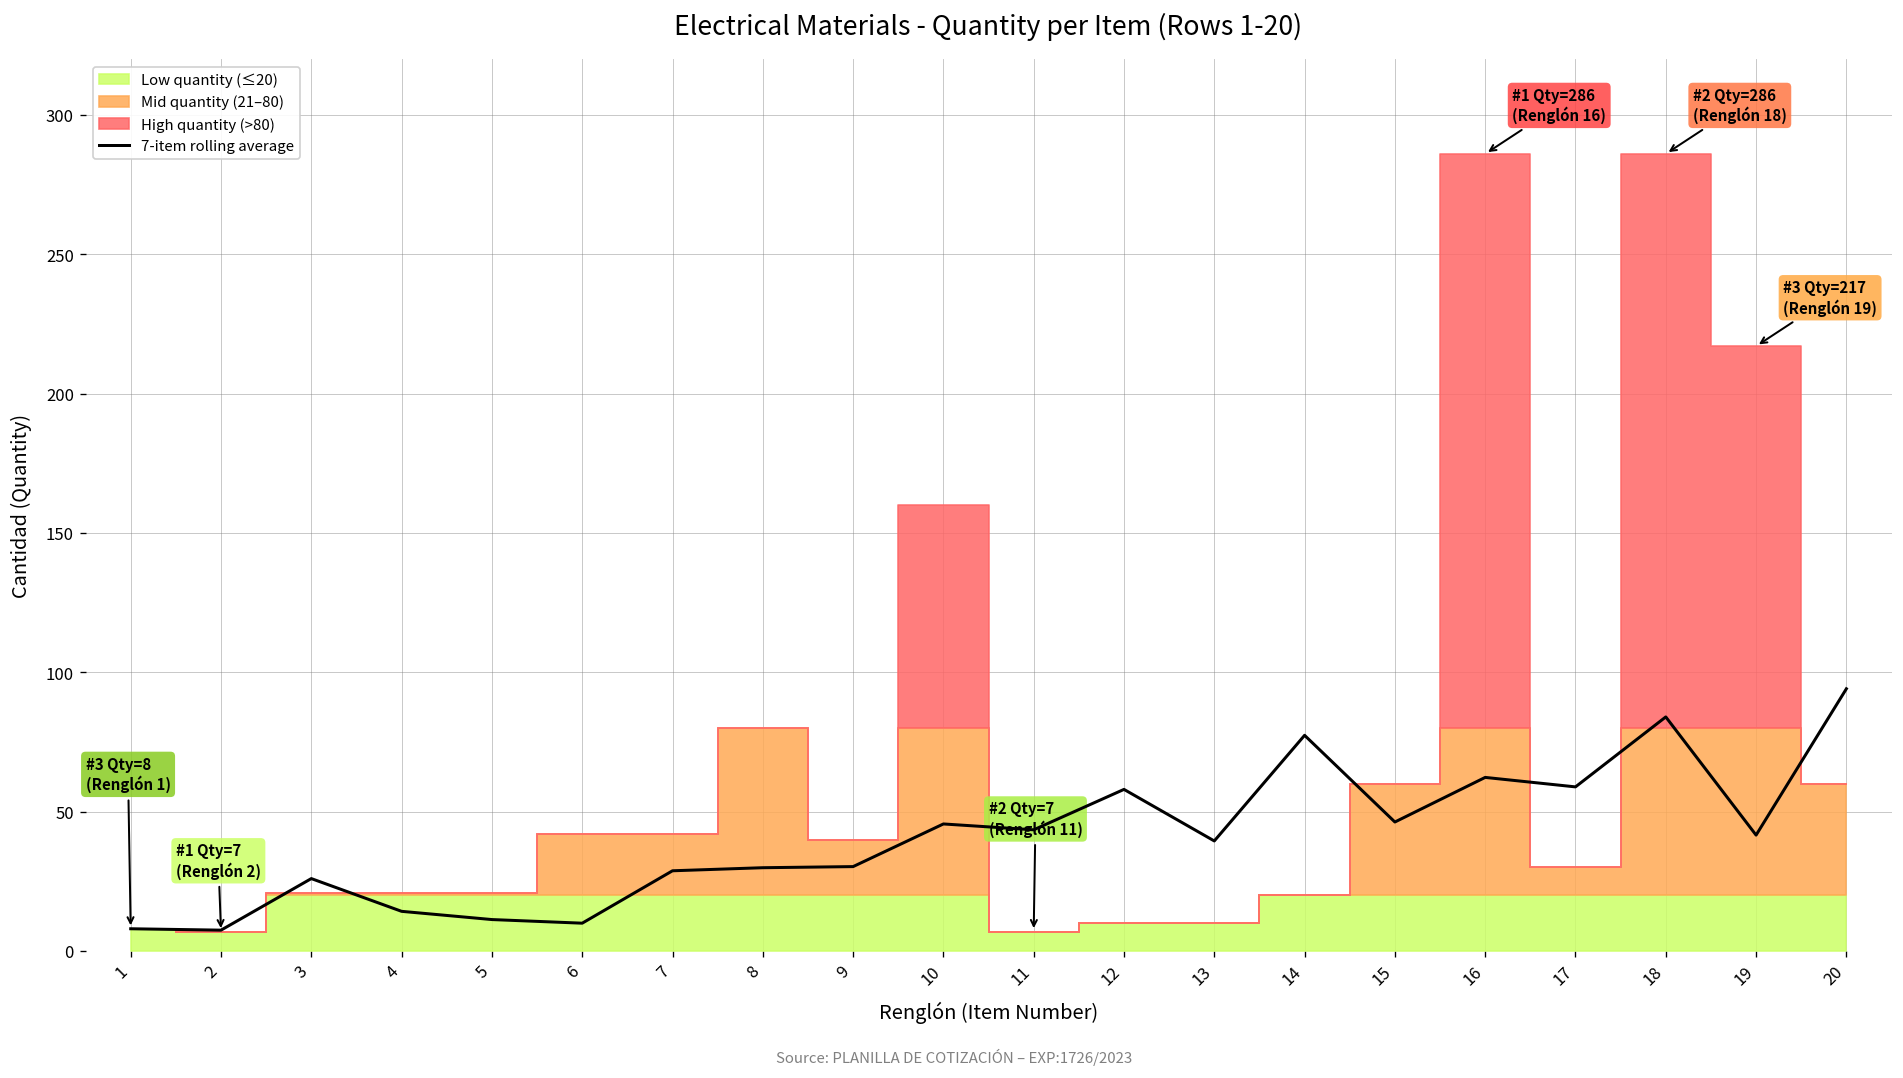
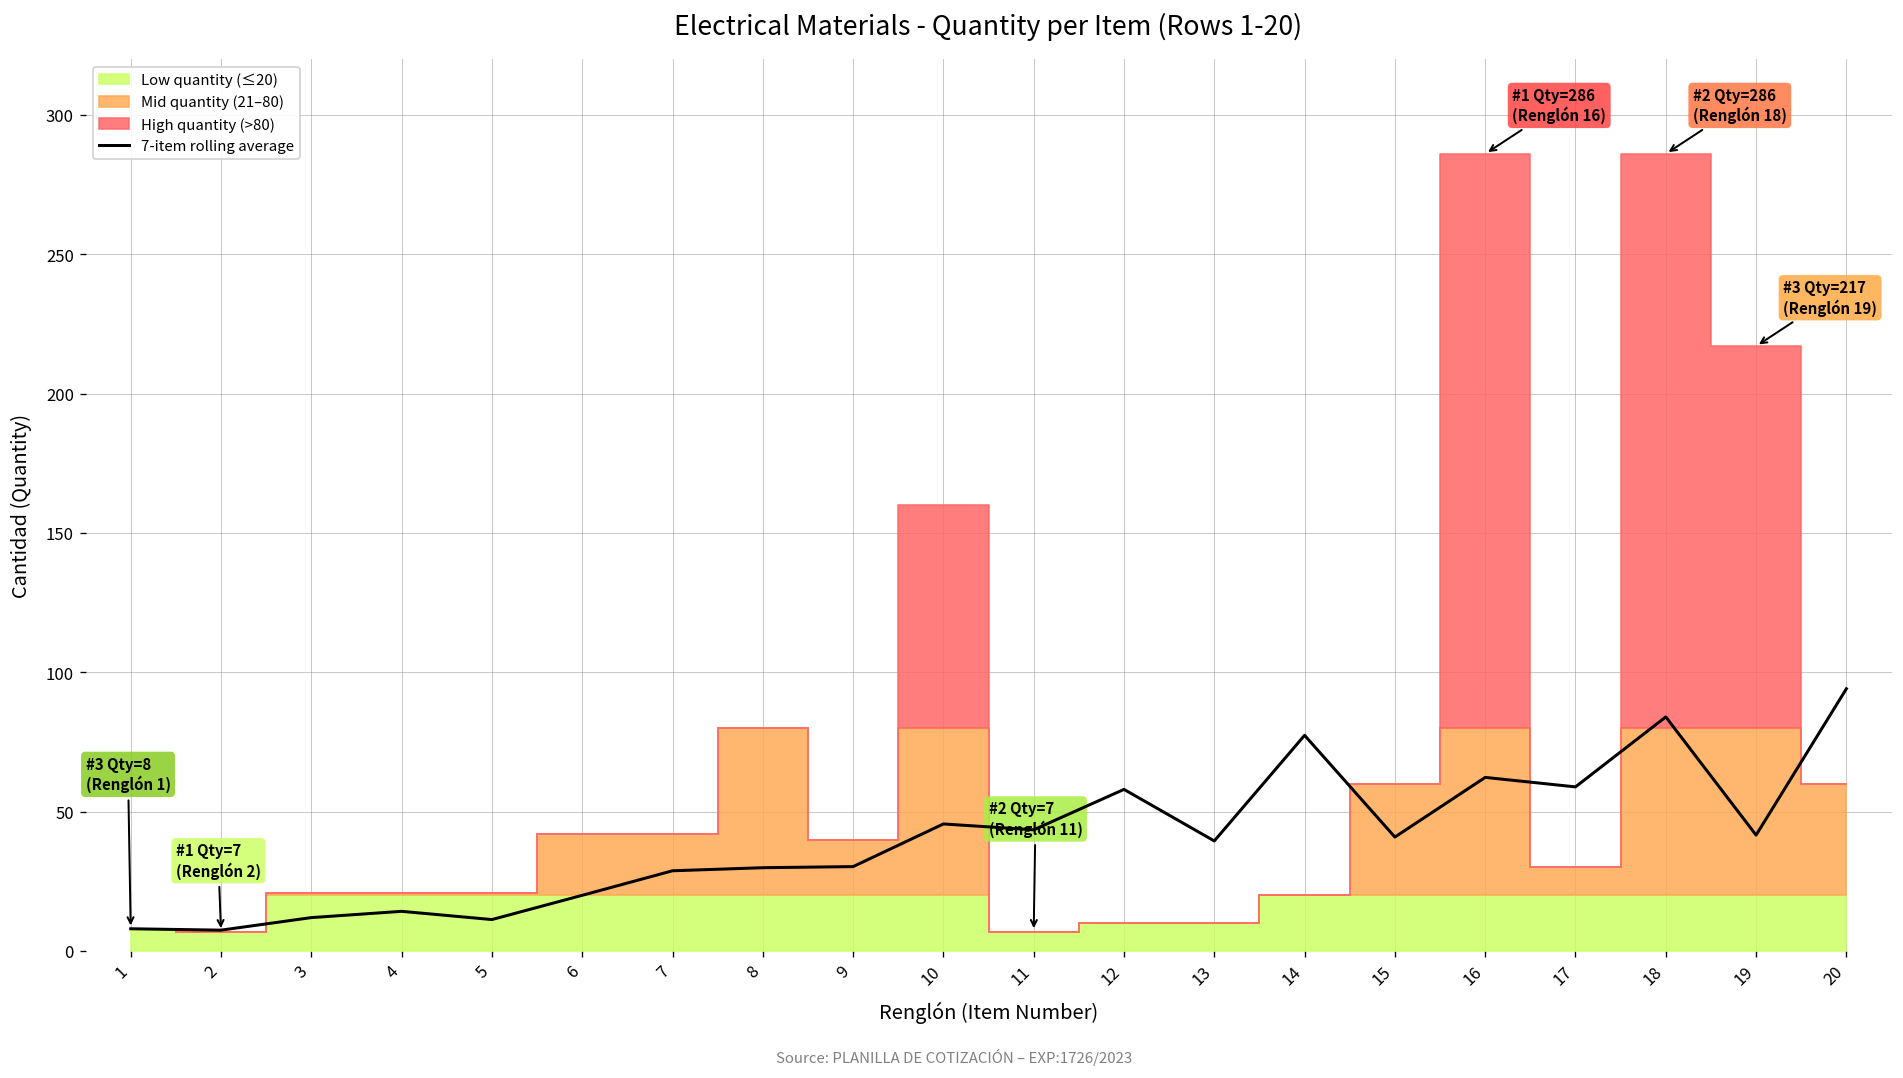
7-item rolling average, 3: 26 -> 12
7-item rolling average, 6: 10 -> 20
7-item rolling average, 15: 46 -> 41
